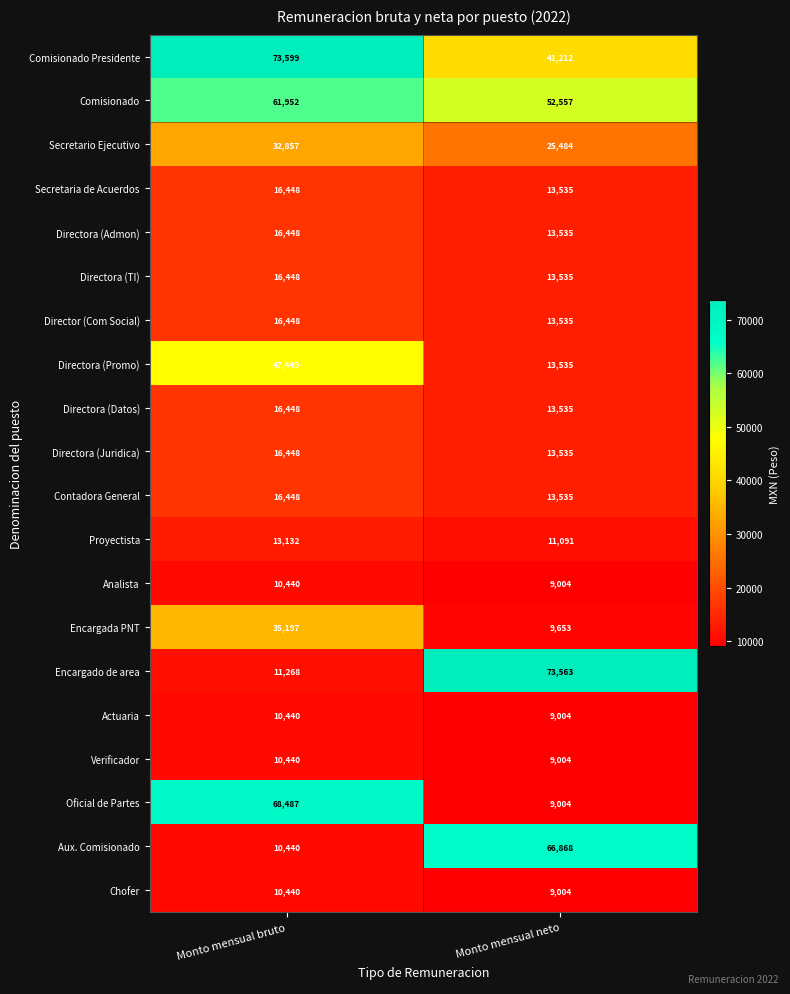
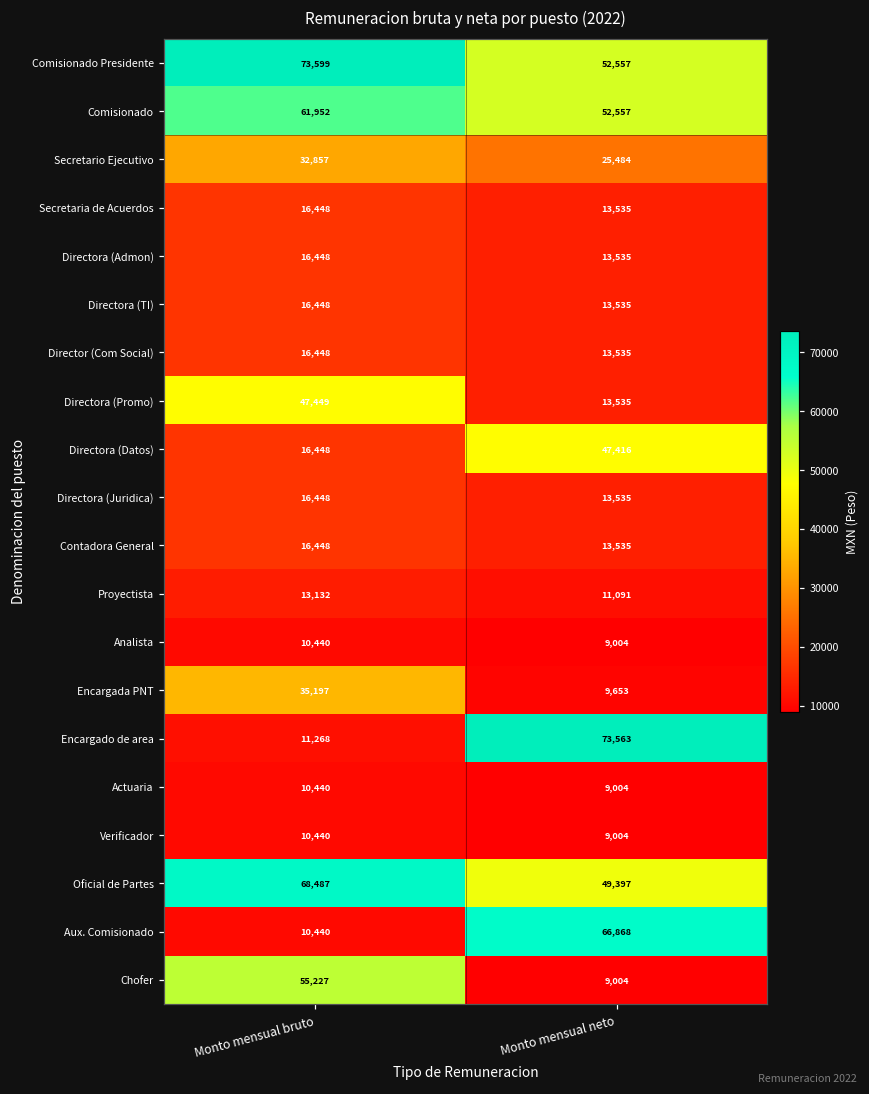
Comisionado Presidente, Monto mensual neto: 41,212 -> 52,557
Directora (Datos), Monto mensual neto: 13,535 -> 47,416
Oficial de Partes, Monto mensual neto: 9,004 -> 49,397
Chofer, Monto mensual bruto: 10,440 -> 55,227
